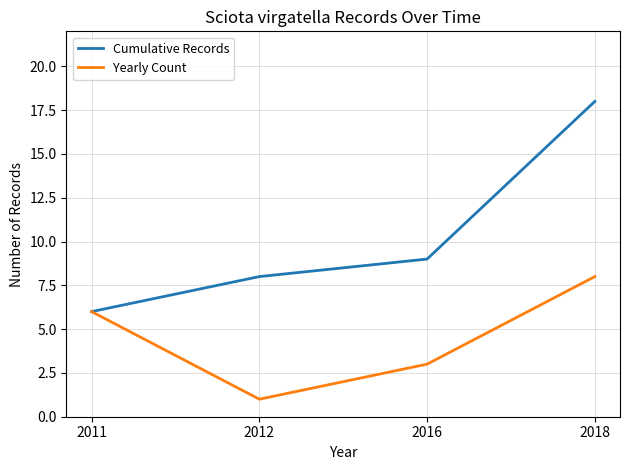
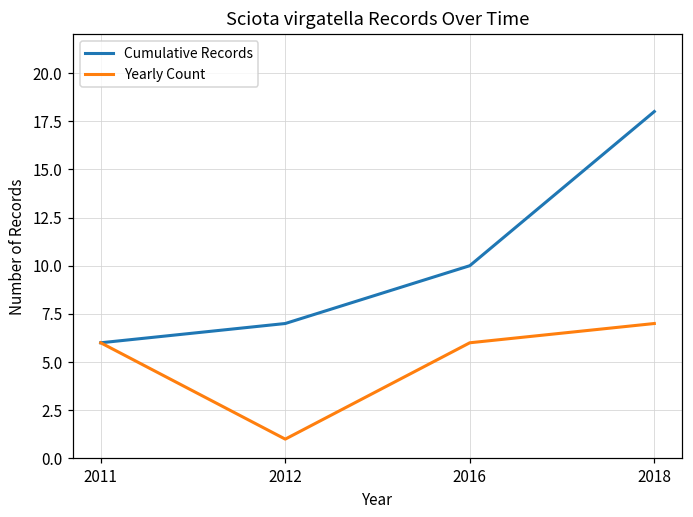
Cumulative Records, 2012: 8 -> 7
Cumulative Records, 2016: 9 -> 10
Yearly Count, 2016: 3 -> 6
Yearly Count, 2018: 8 -> 7
